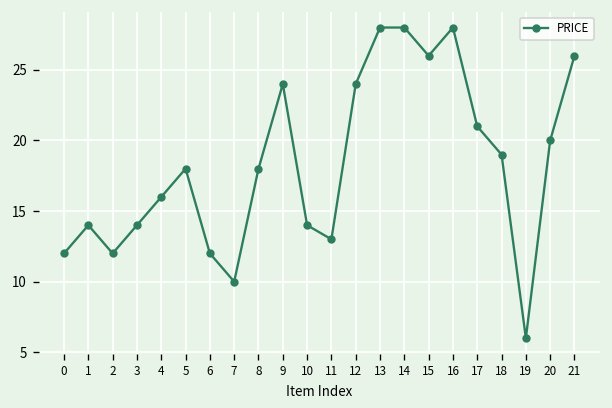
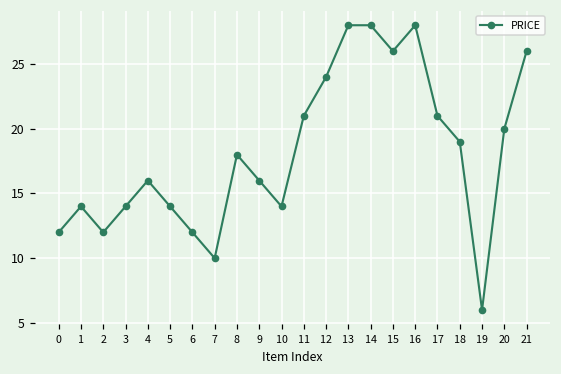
5: 18 -> 14
9: 24 -> 16
11: 13 -> 21
